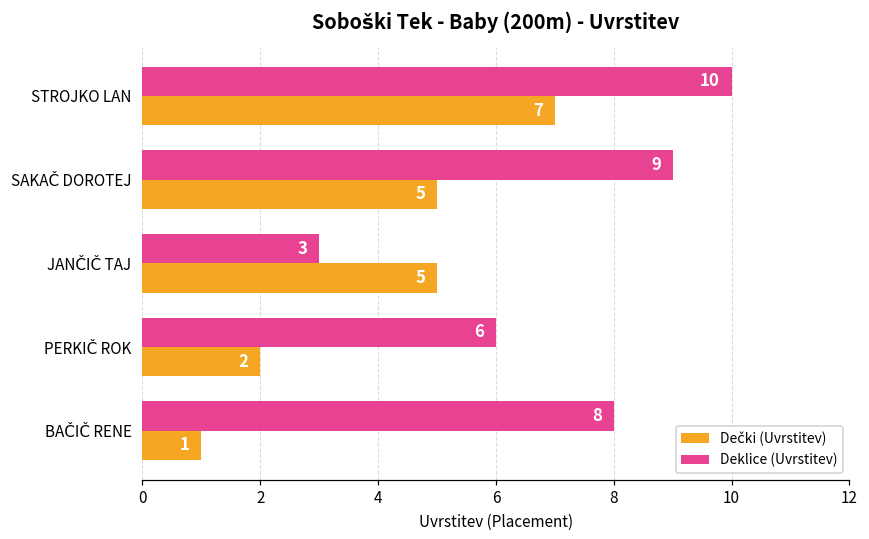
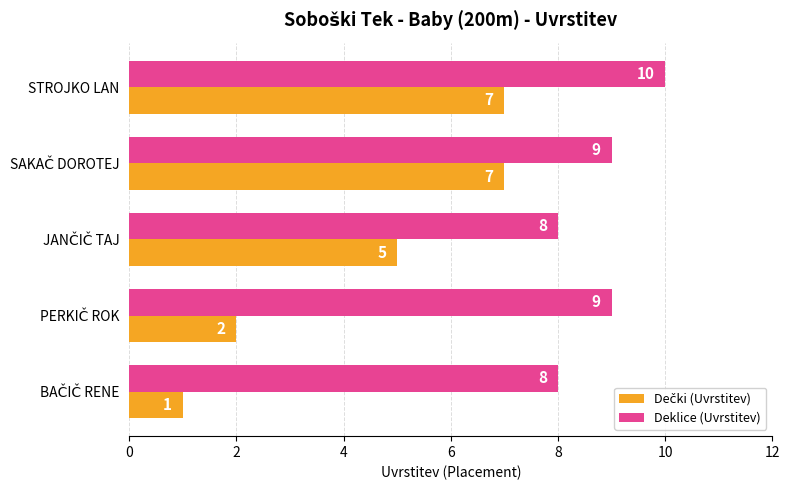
Dečki (Uvrstitev), SAKAČ DOROTEJ: 5 -> 7
Deklice (Uvrstitev), JANČIČ TAJ: 3 -> 8
Deklice (Uvrstitev), PERKIČ ROK: 6 -> 9
